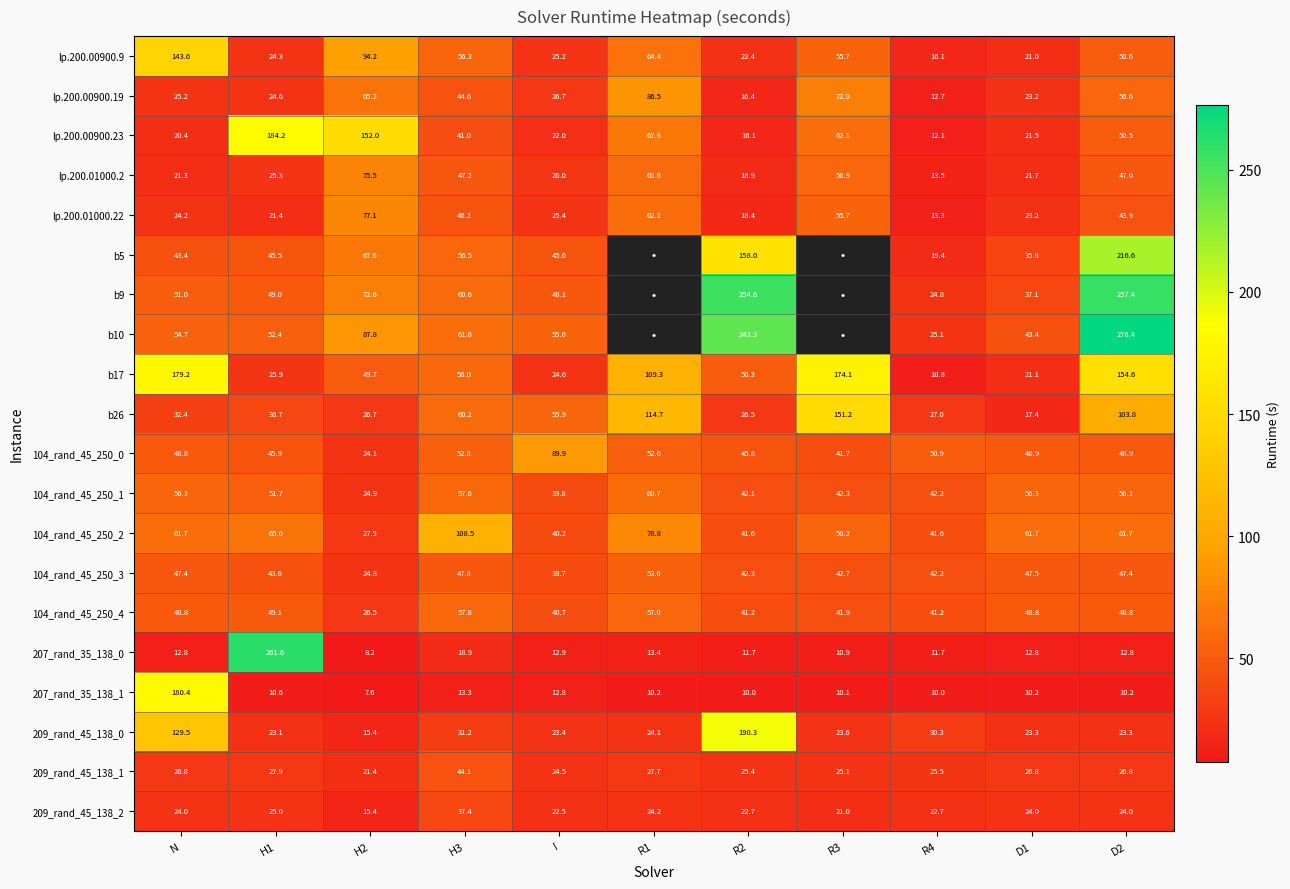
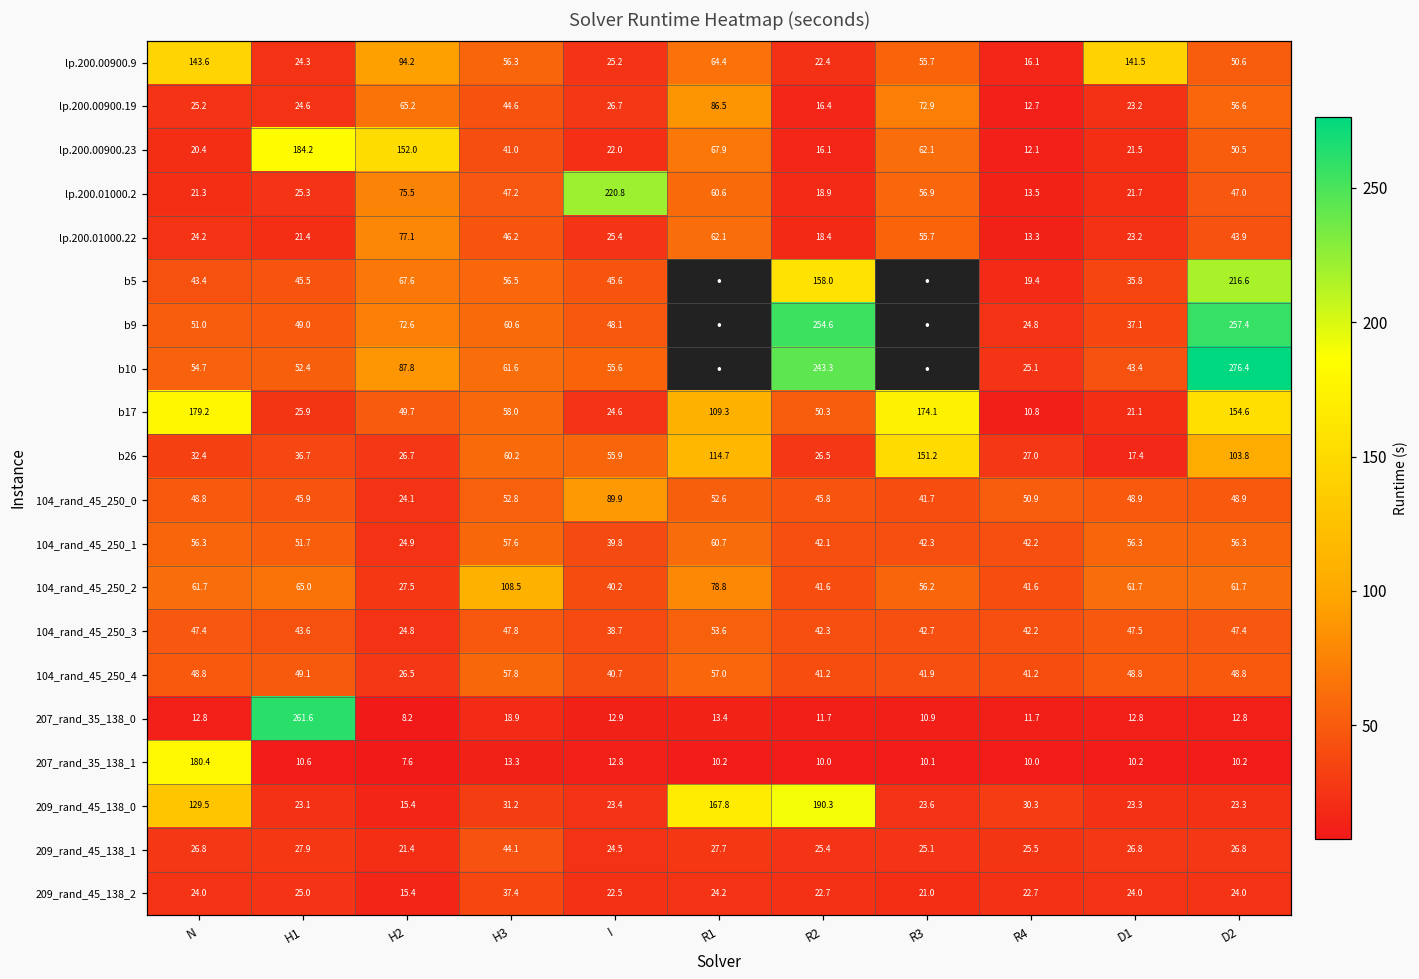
lp.200.00900.9, D1: 21.0 -> 141.5
lp.200.01000.2, I: 26.0 -> 220.8
209_rand_45_138_0, R1: 24.1 -> 167.8
